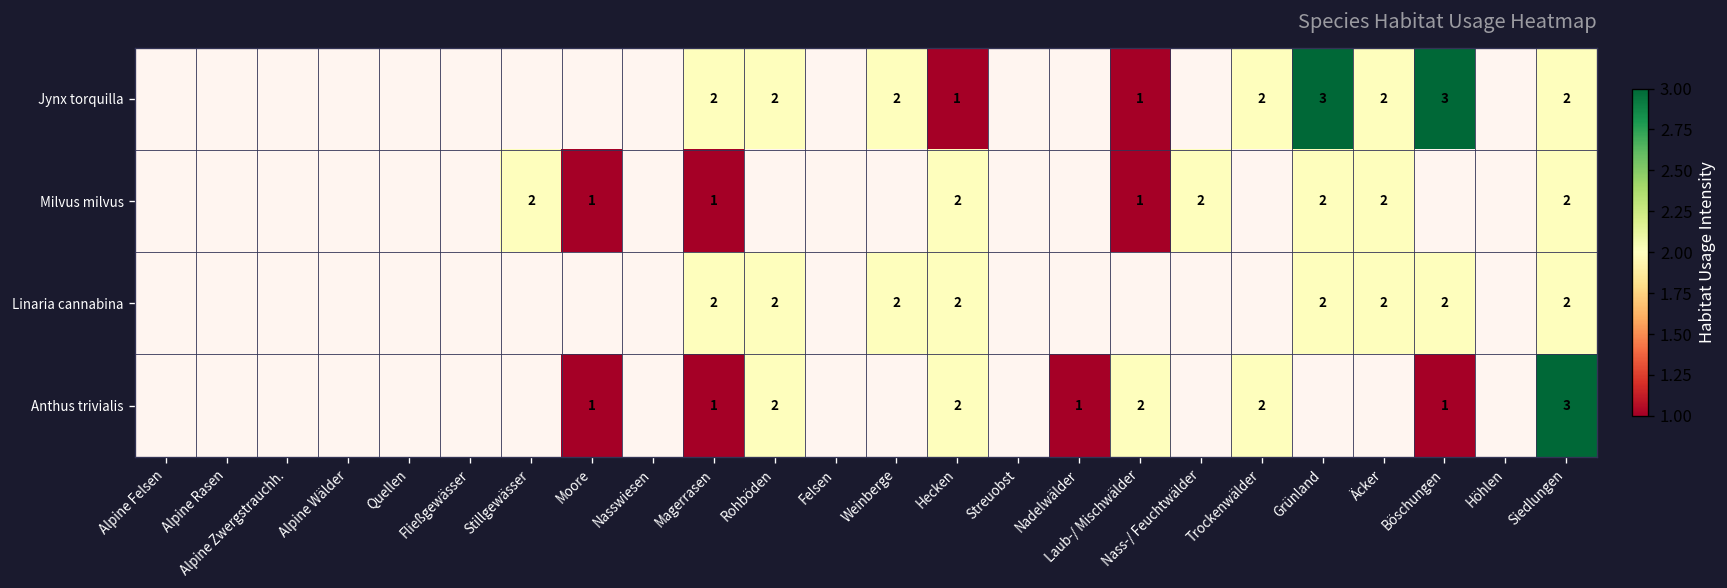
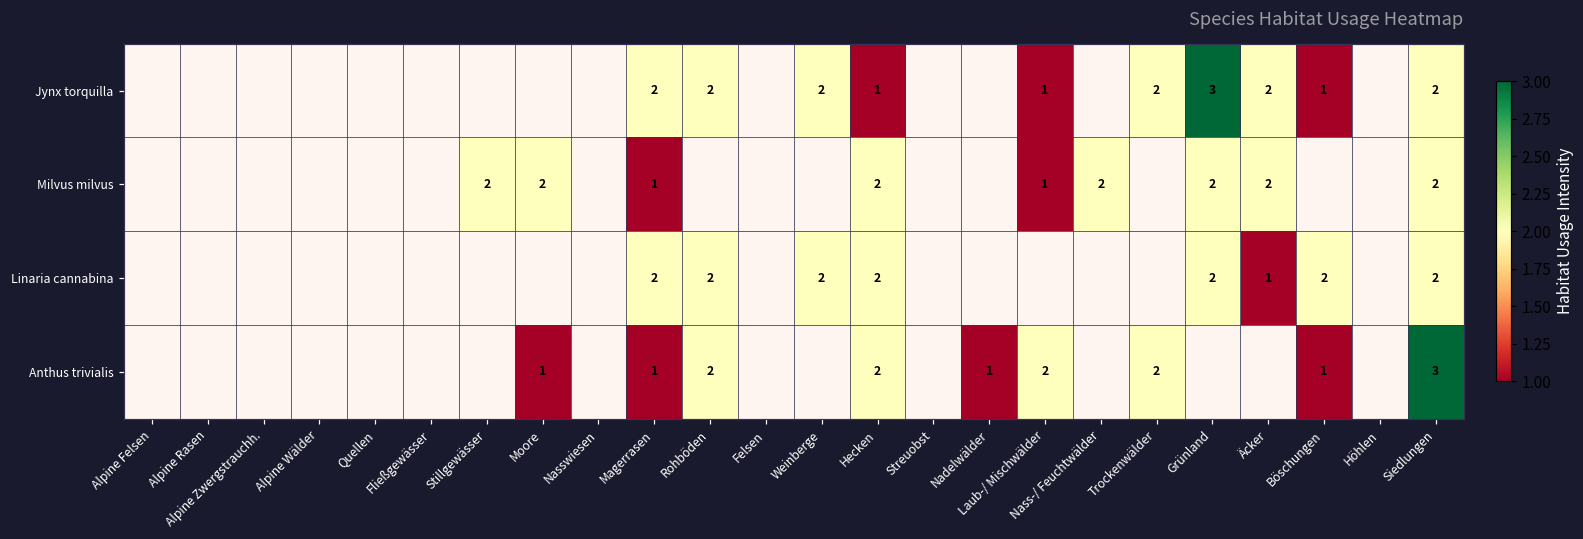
Jynx torquilla, Böschungen: 3 -> 1
Milvus milvus, Moore: 1 -> 2
Linaria cannabina, Äcker: 2 -> 1
